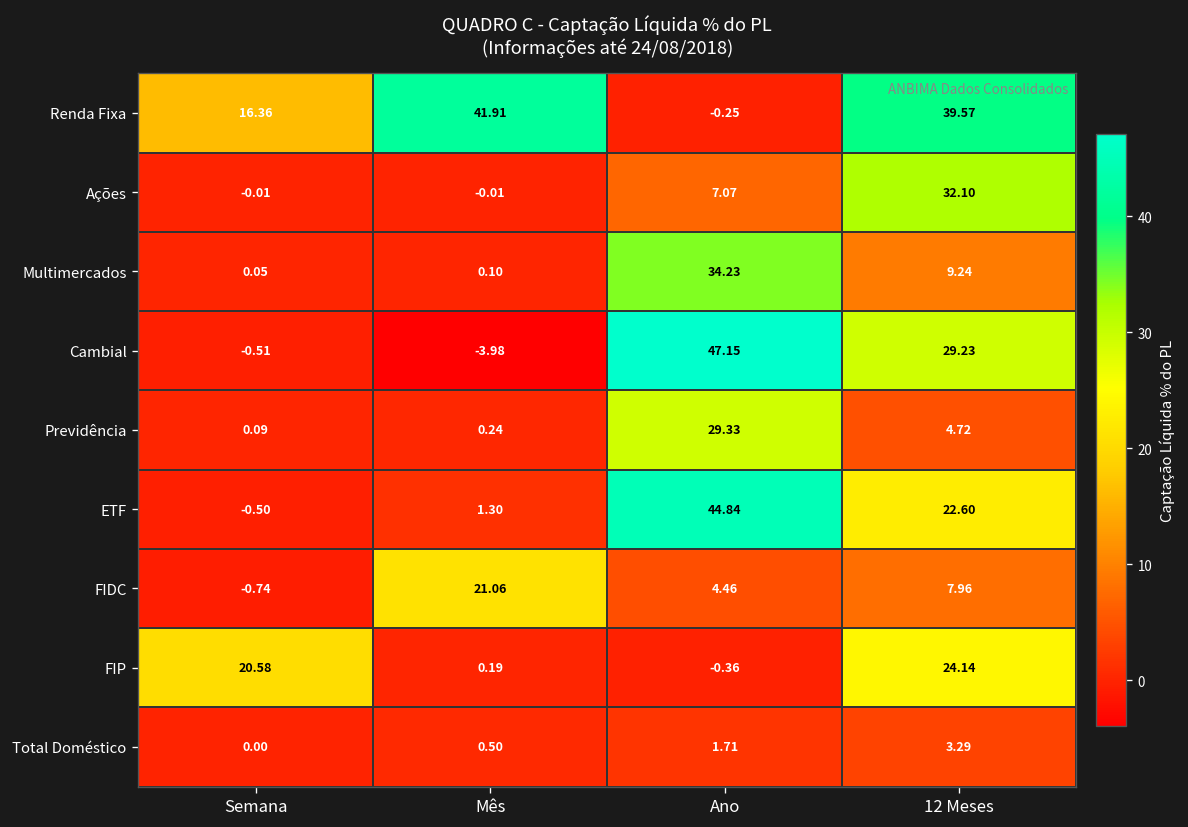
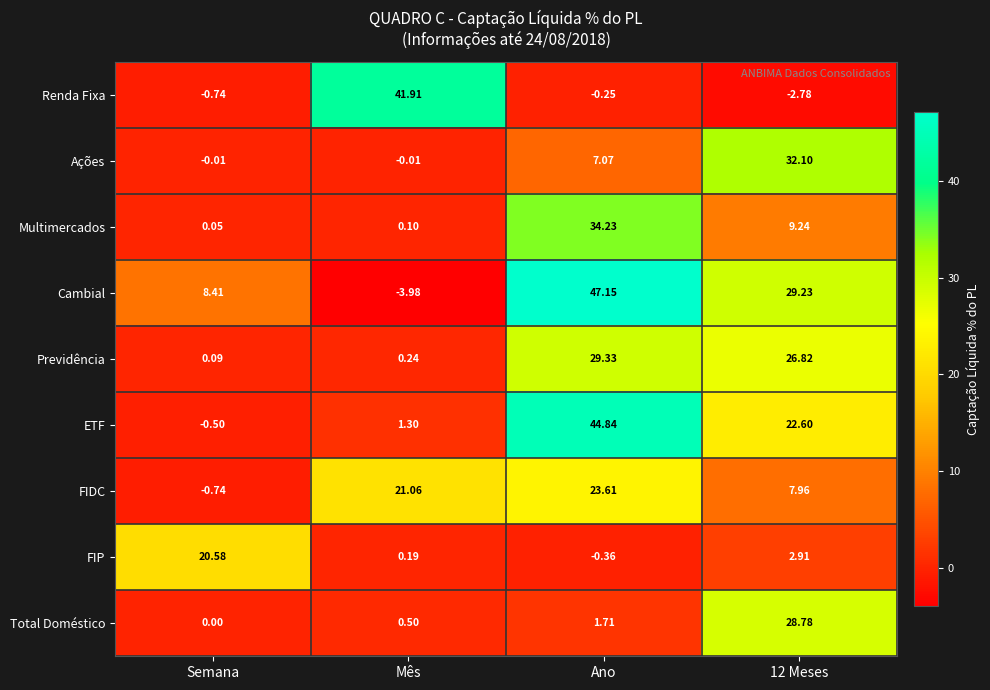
Renda Fixa, Semana: 16.36 -> -0.74
Renda Fixa, 12 Meses: 39.57 -> -2.78
Cambial, Semana: -0.51 -> 8.41
Previdência, 12 Meses: 4.72 -> 26.82
FIDC, Ano: 4.46 -> 23.61
FIP, 12 Meses: 24.14 -> 2.91
Total Doméstico, 12 Meses: 3.29 -> 28.78
